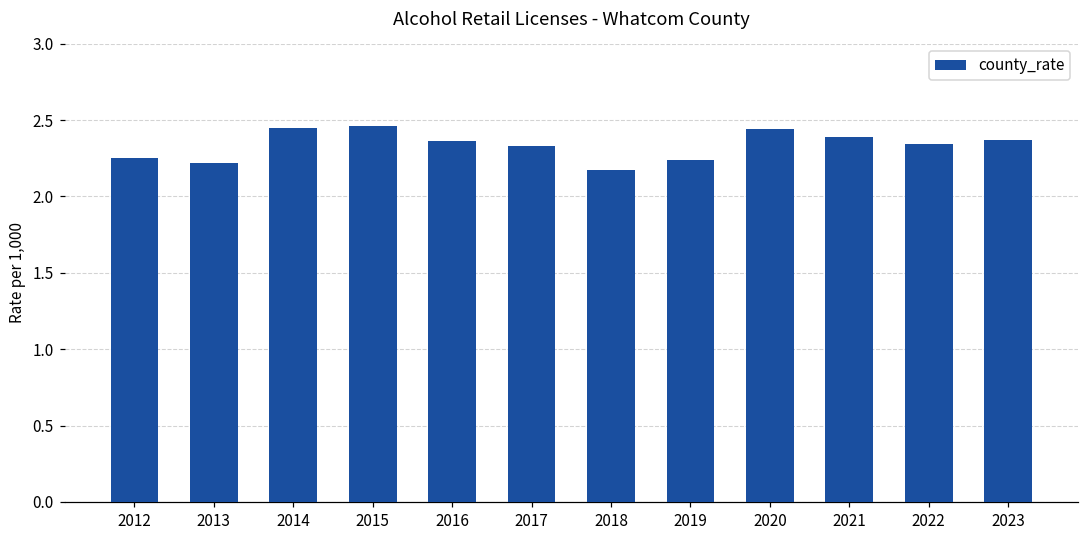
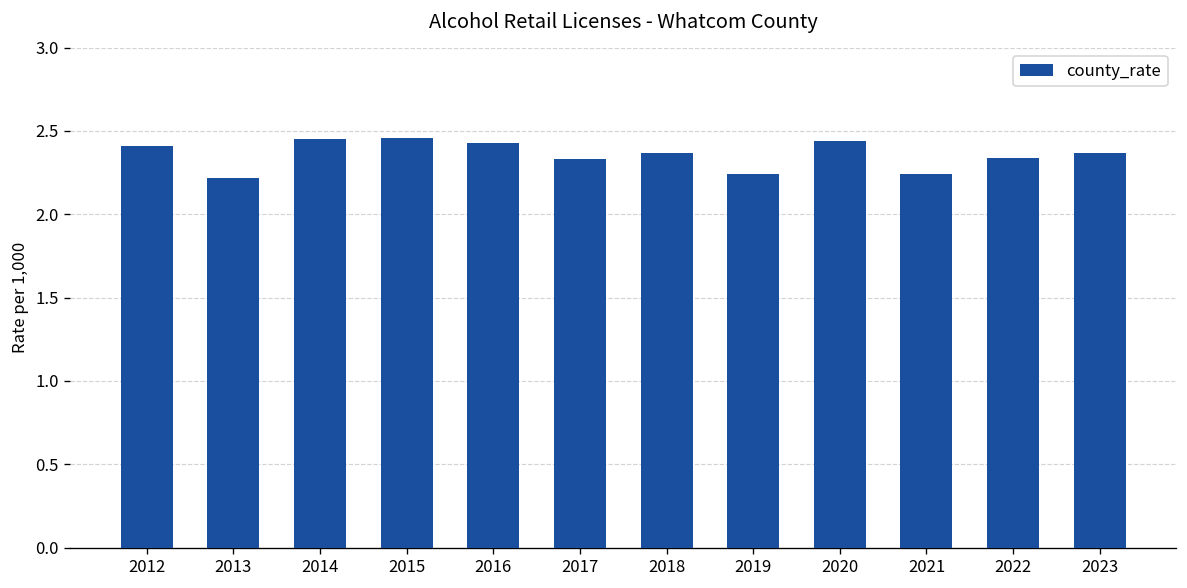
2012: 2.25 -> 2.41
2016: 2.36 -> 2.43
2018: 2.17 -> 2.37
2021: 2.39 -> 2.24
